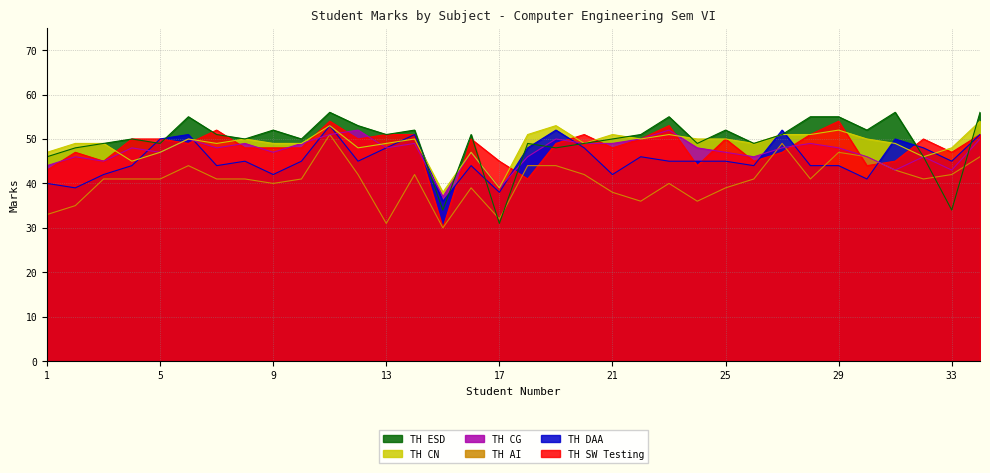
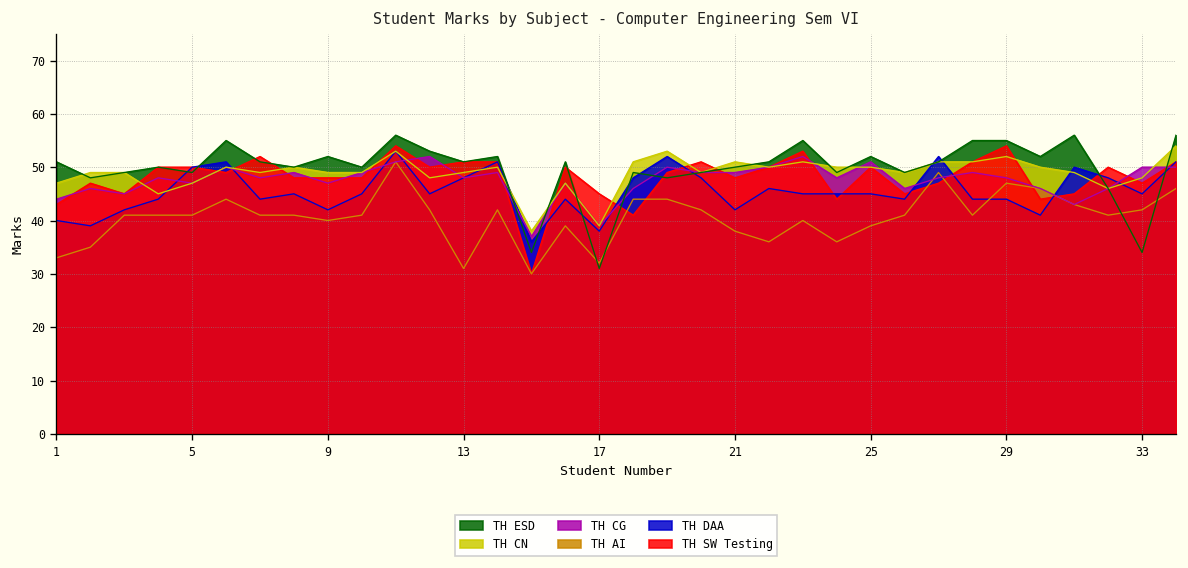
TH ESD, 1: 46 -> 51
TH CG, 25: 47 -> 51
TH CG, 33: 43 -> 50
